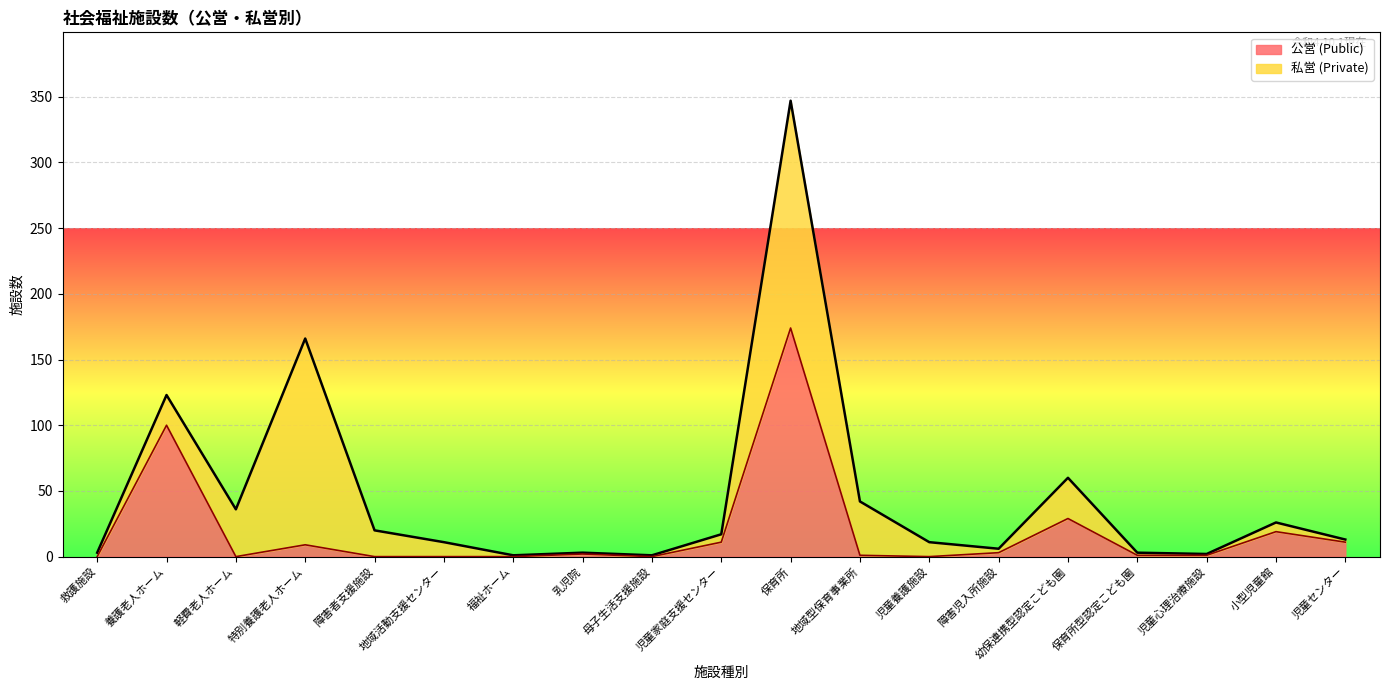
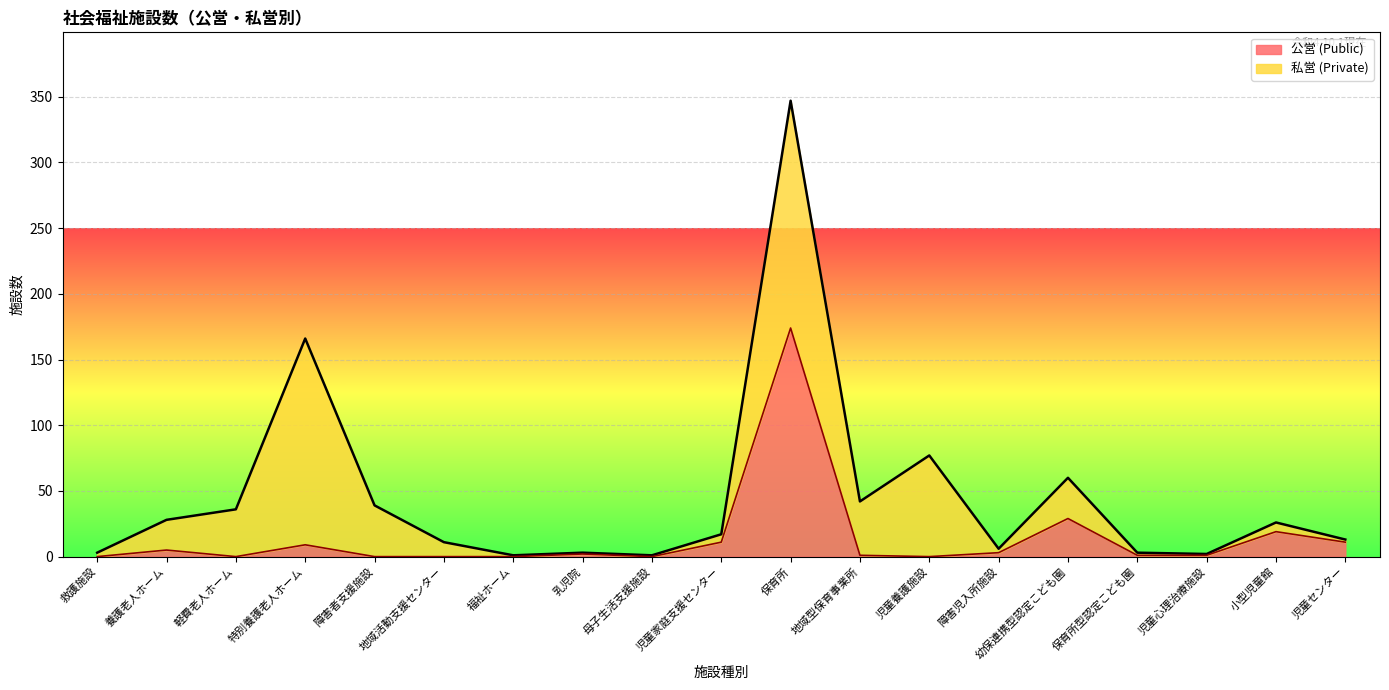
公営 (Public), 養護老人ホーム: 100 -> 5
私営 (Private), 障害者支援施設: 20 -> 39
私営 (Private), 児童養護施設: 11 -> 77
